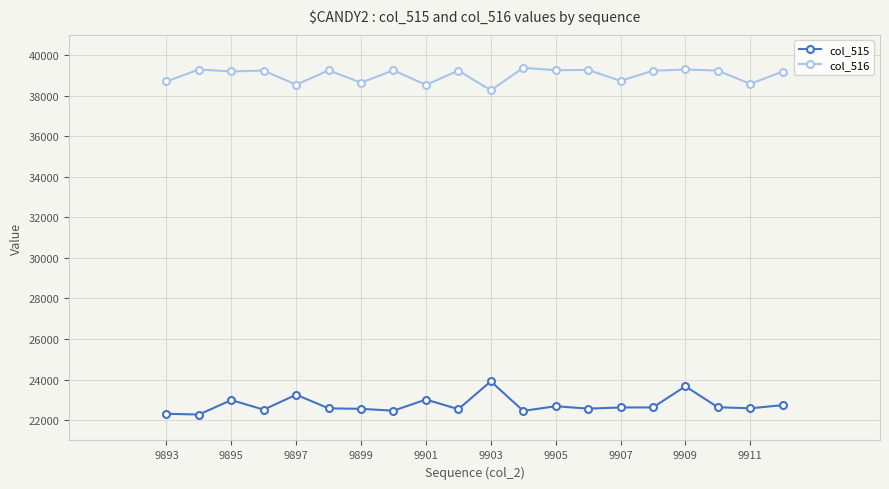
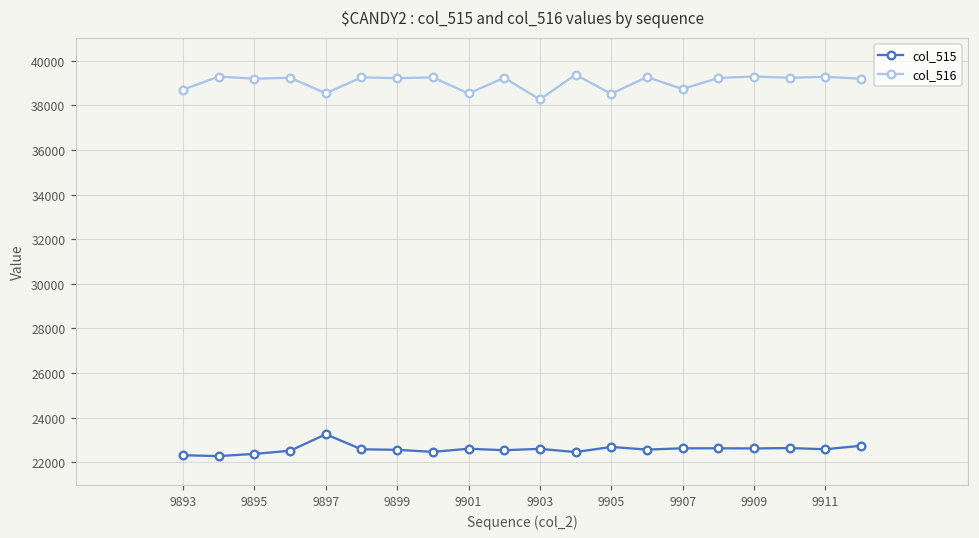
col_515, 9895: 23000 -> 22400
col_516, 9899: 38600 -> 39200
col_515, 9901: 23000 -> 22600
col_515, 9903: 23900 -> 22600
col_516, 9905: 39300 -> 38500
col_515, 9909: 23700 -> 22600
col_516, 9911: 38600 -> 39300
